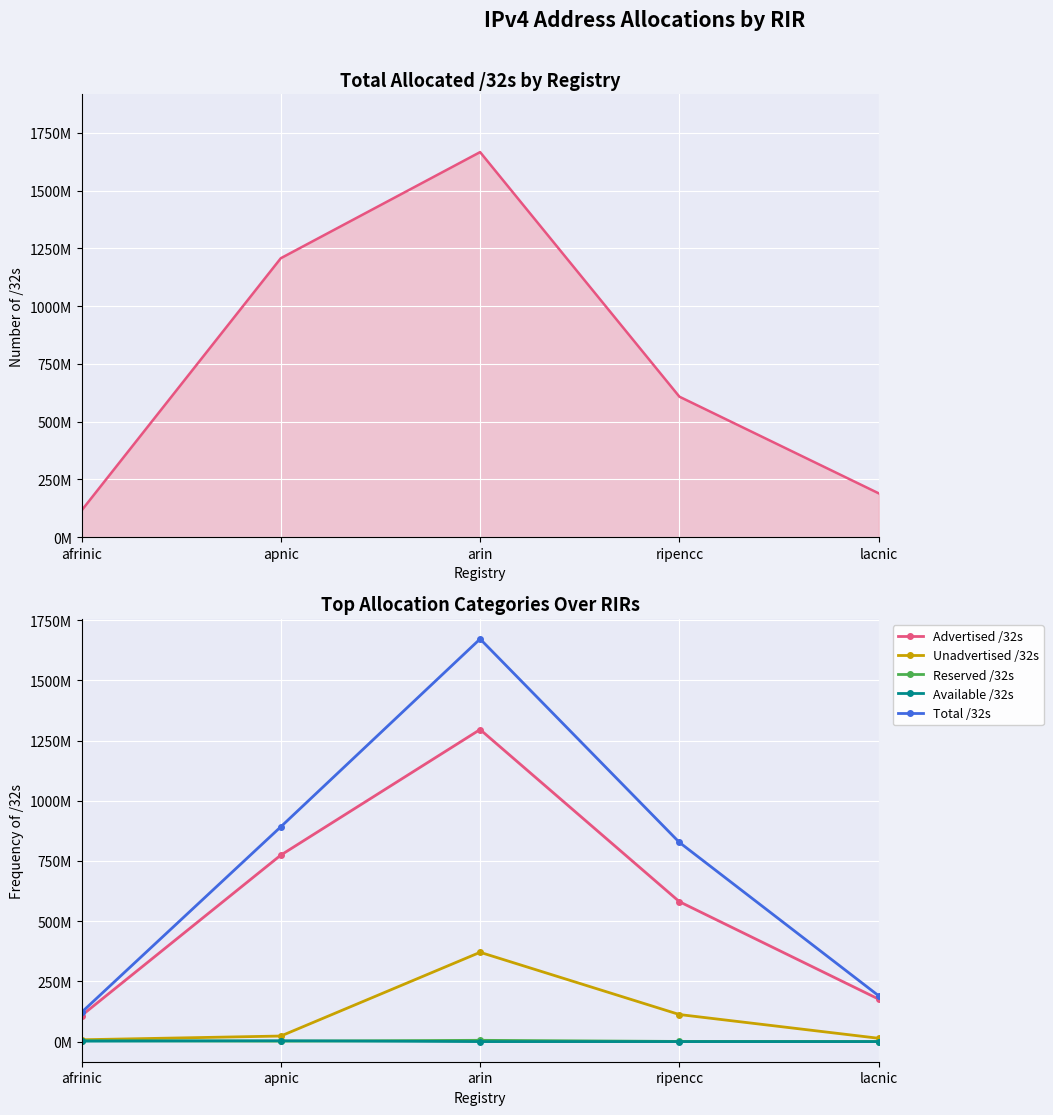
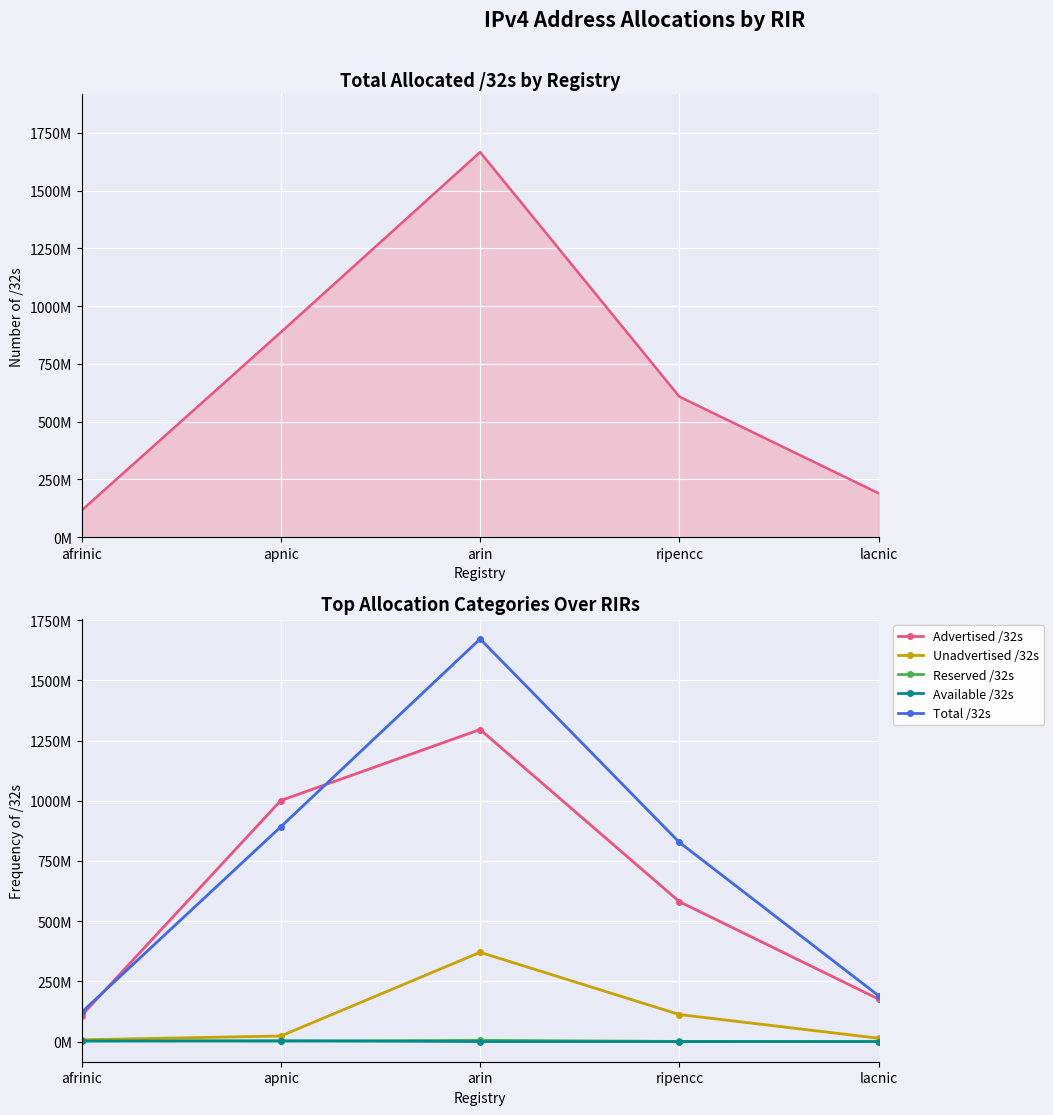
Total Allocated /32s by Registry, apnic: 1210000000 -> 890000000
Top Allocation Categories Over RIRs, Advertised /32s, apnic: 770000000 -> 1000000000
